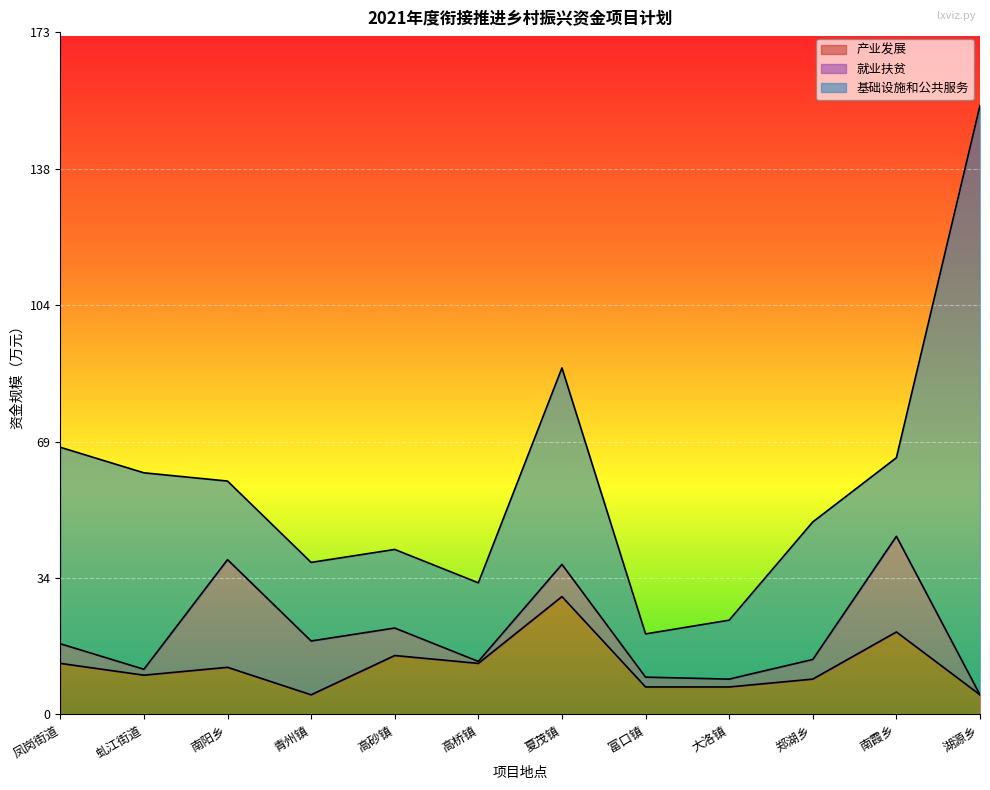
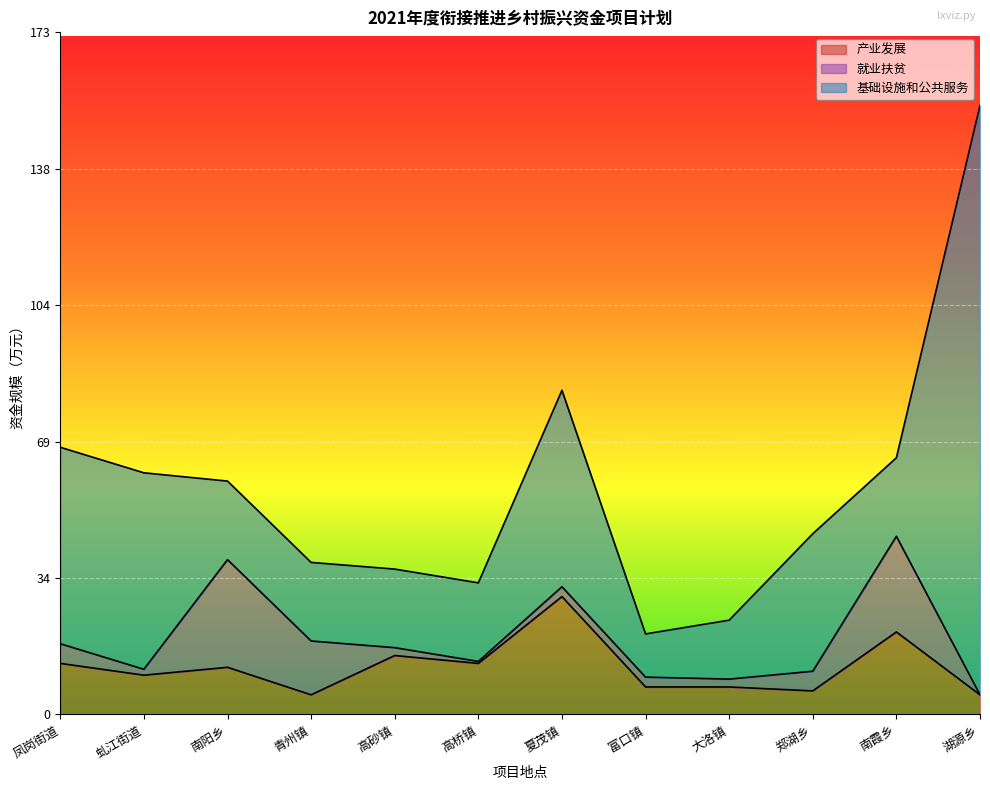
就业扶贫, 高砂镇: 7 -> 2
就业扶贫, 夏茂镇: 8 -> 3
产业发展, 郑湖乡: 9 -> 6
